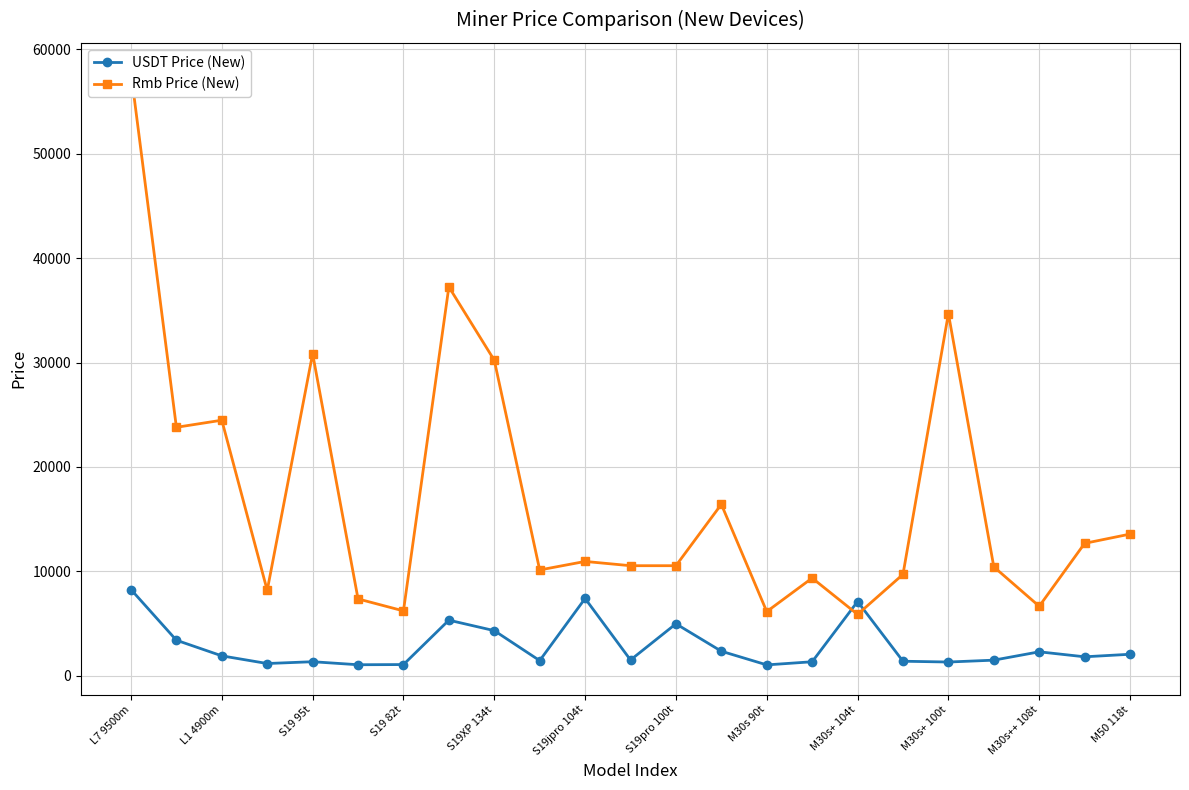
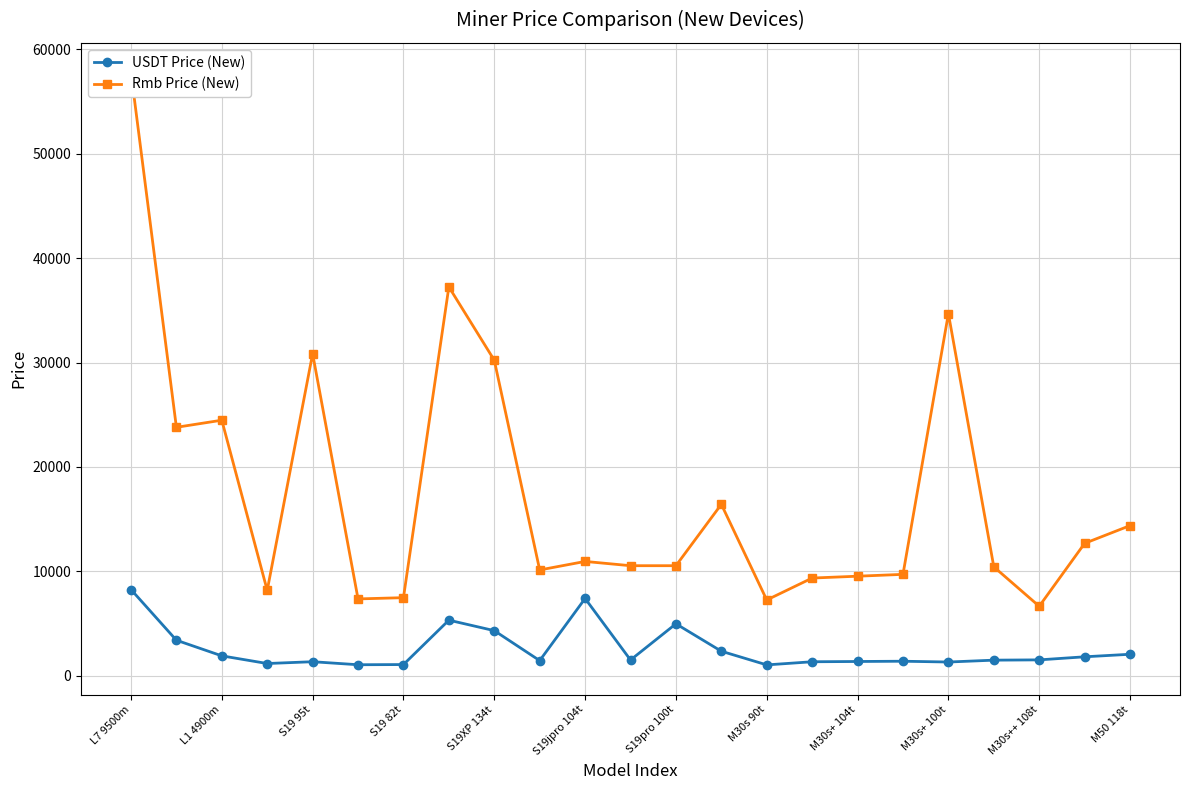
Rmb Price (New), S19 82t: 6200 -> 7500
Rmb Price (New), M30s 90t: 6100 -> 7300
USDT Price (New), M30s+ 104t: 7100 -> 1400
Rmb Price (New), M30s+ 104t: 5900 -> 9500
USDT Price (New), M30s++ 108t: 2300 -> 1500
Rmb Price (New), M50 118t: 13600 -> 14400
